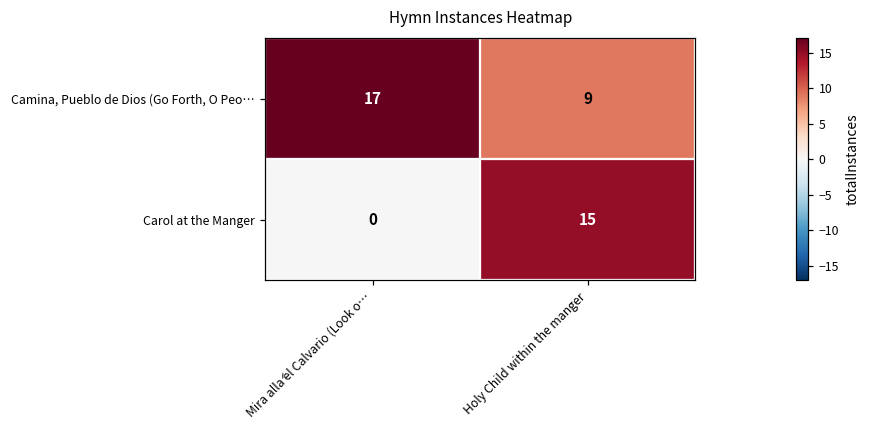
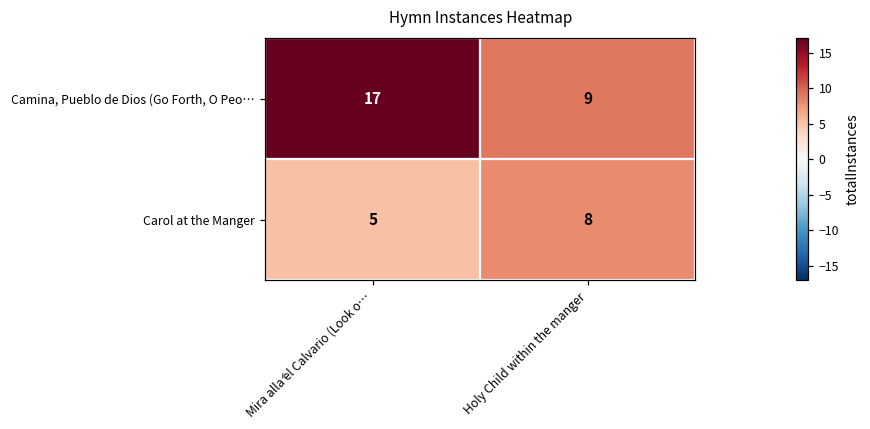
Carol at the Manger, Mira allá el Calvario (Look o…: 0 -> 5
Carol at the Manger, Holy Child within the manger: 15 -> 8
